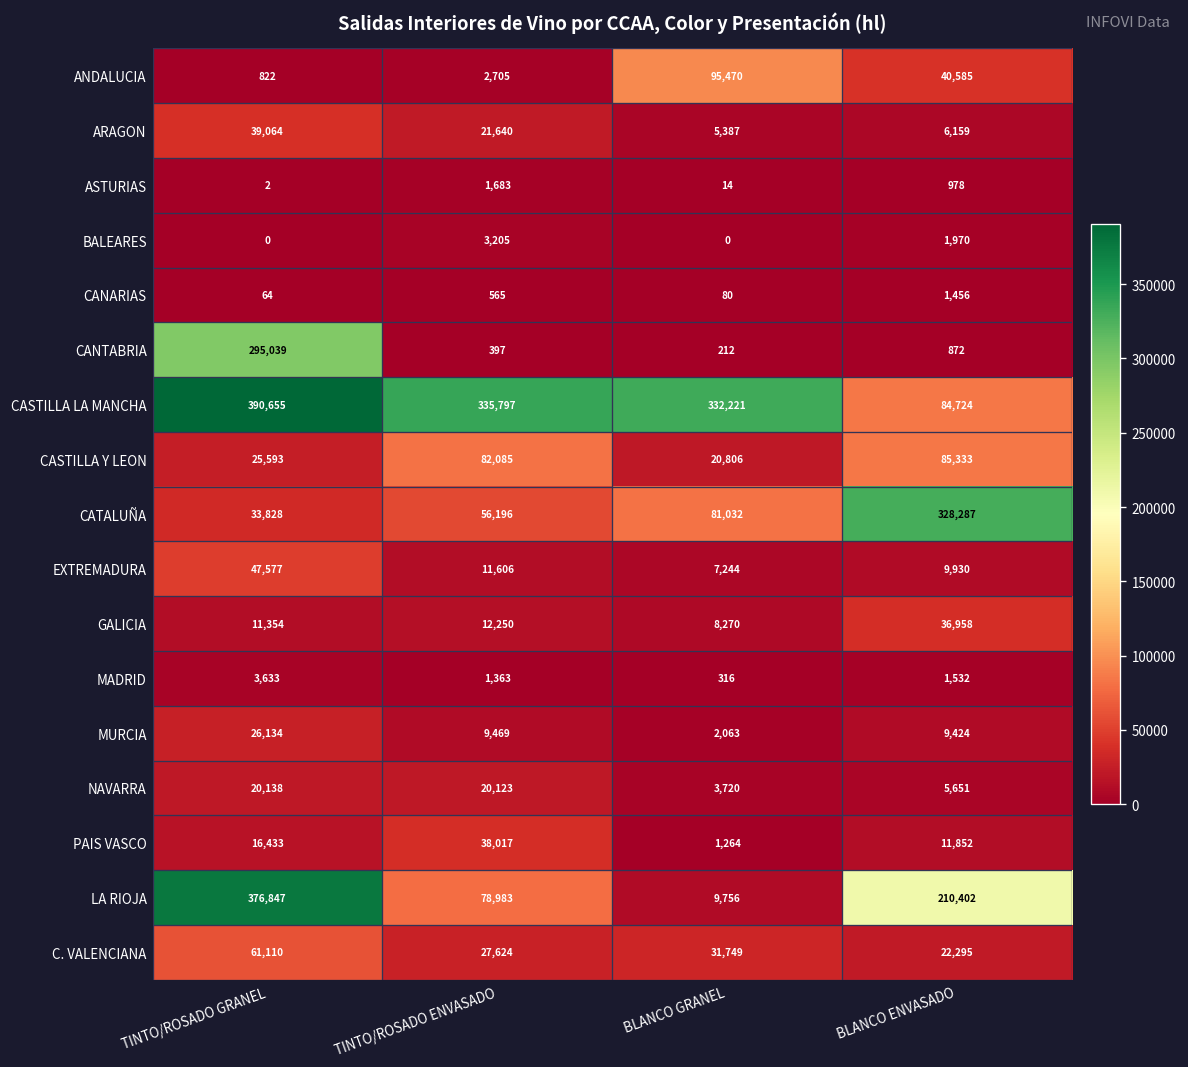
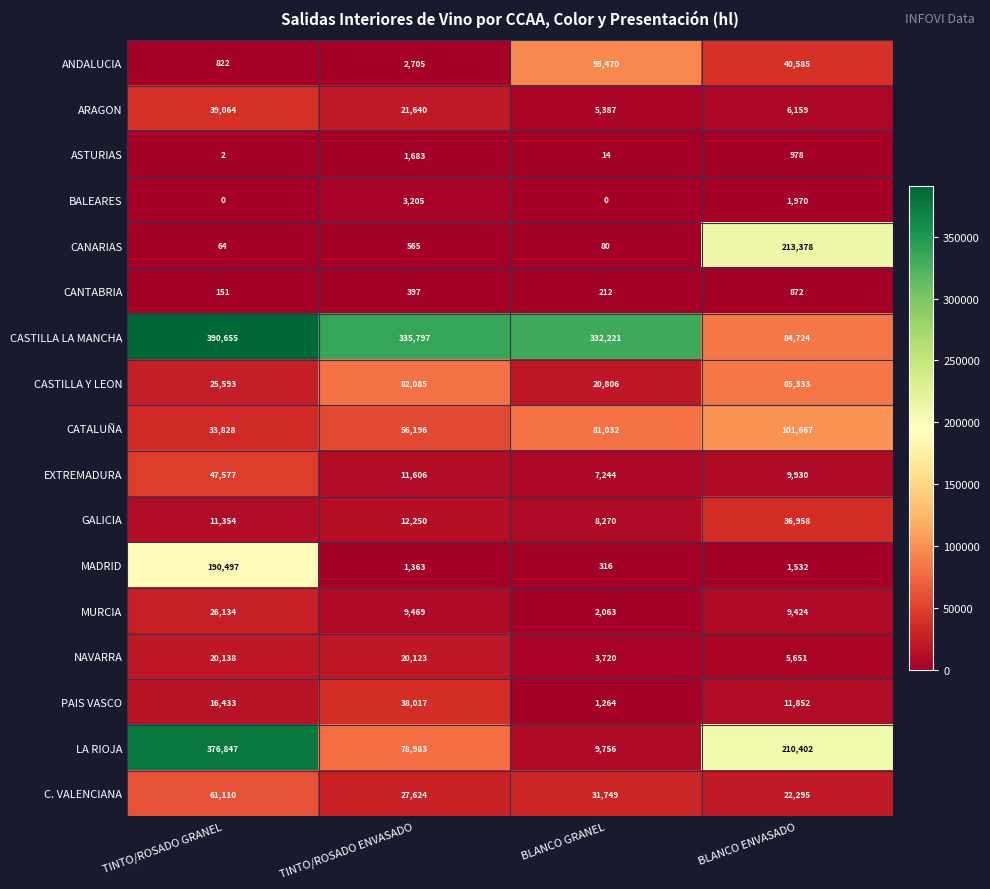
CANARIAS, BLANCO ENVASADO: 1,456 -> 213,378
CANTABRIA, TINTO/ROSADO GRANEL: 295,039 -> 151
CATALUÑA, BLANCO ENVASADO: 328,287 -> 101,667
MADRID, TINTO/ROSADO GRANEL: 3,633 -> 190,497
